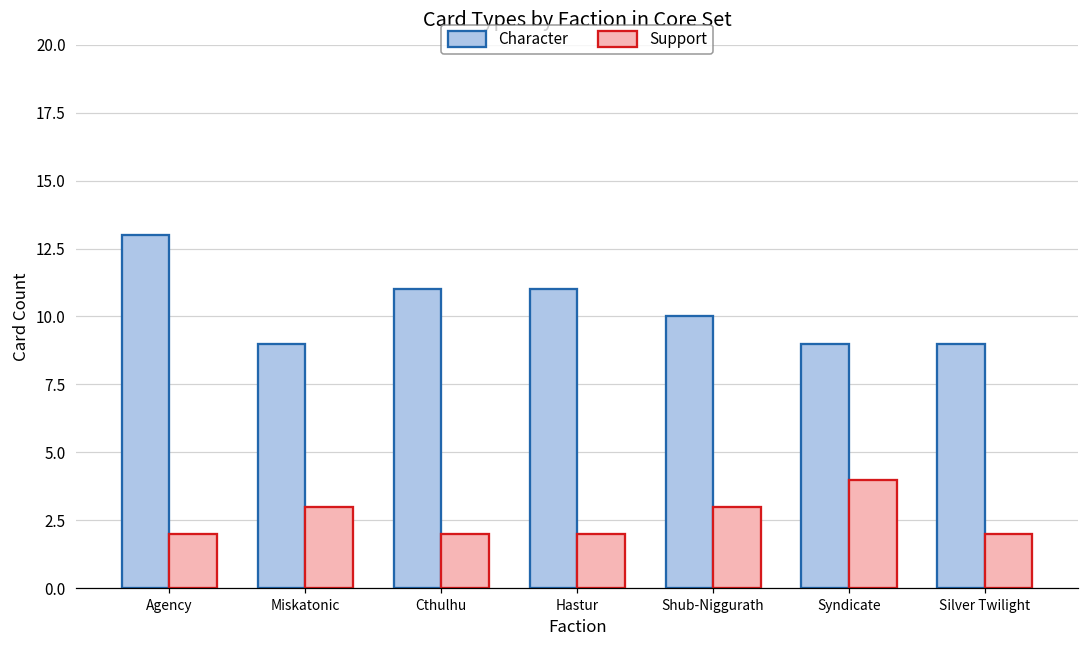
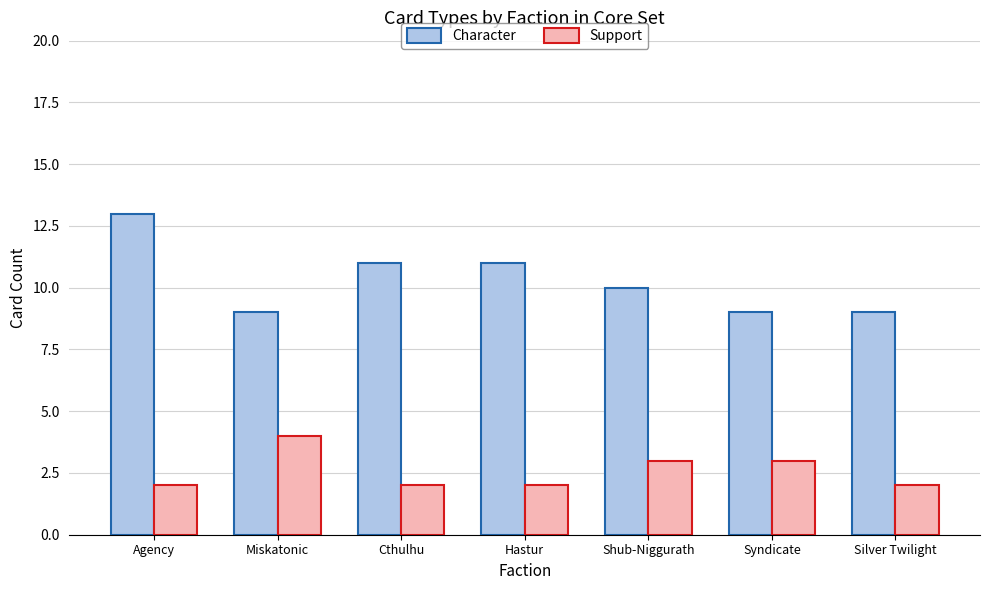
Support, Miskatonic: 3 -> 4
Support, Syndicate: 4 -> 3
